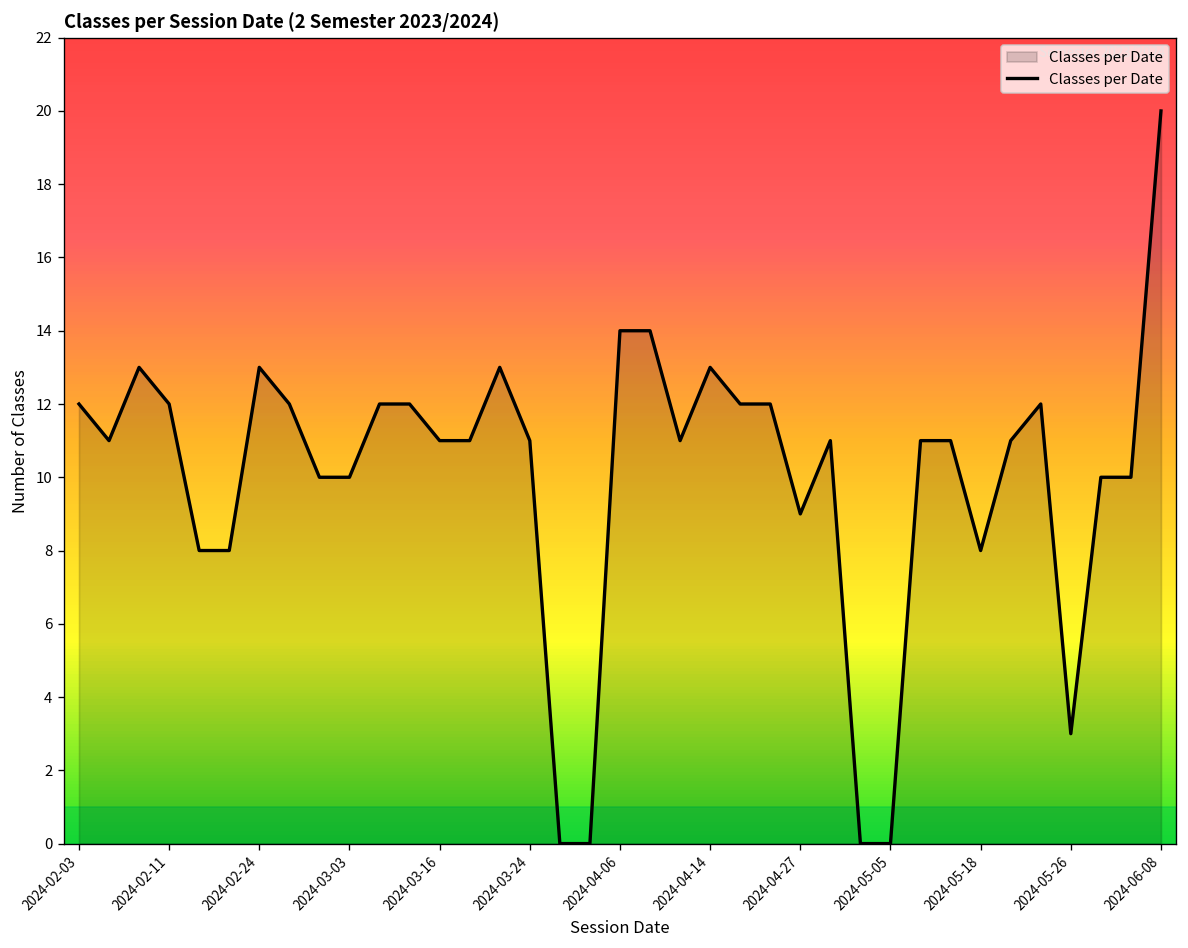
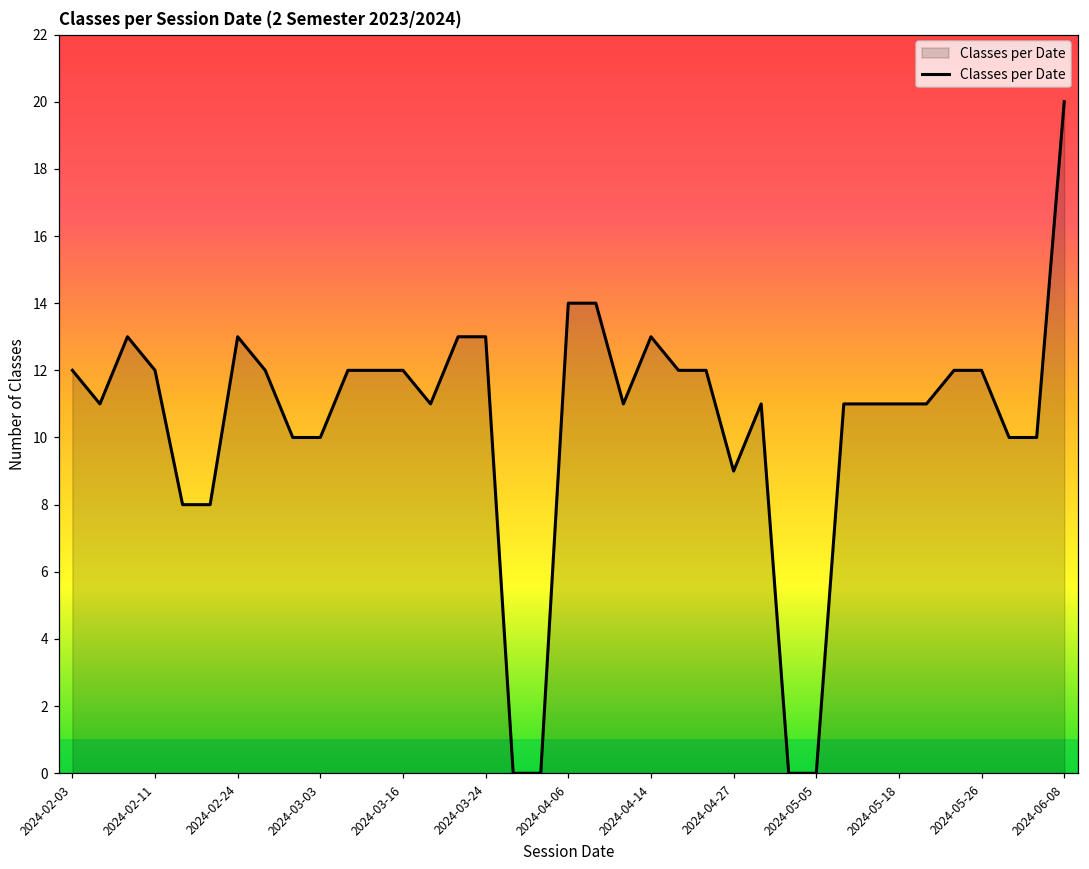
2024-03-16: 11 -> 12
2024-03-24: 11 -> 13
2024-05-18: 8 -> 11
2024-05-26: 3 -> 12
